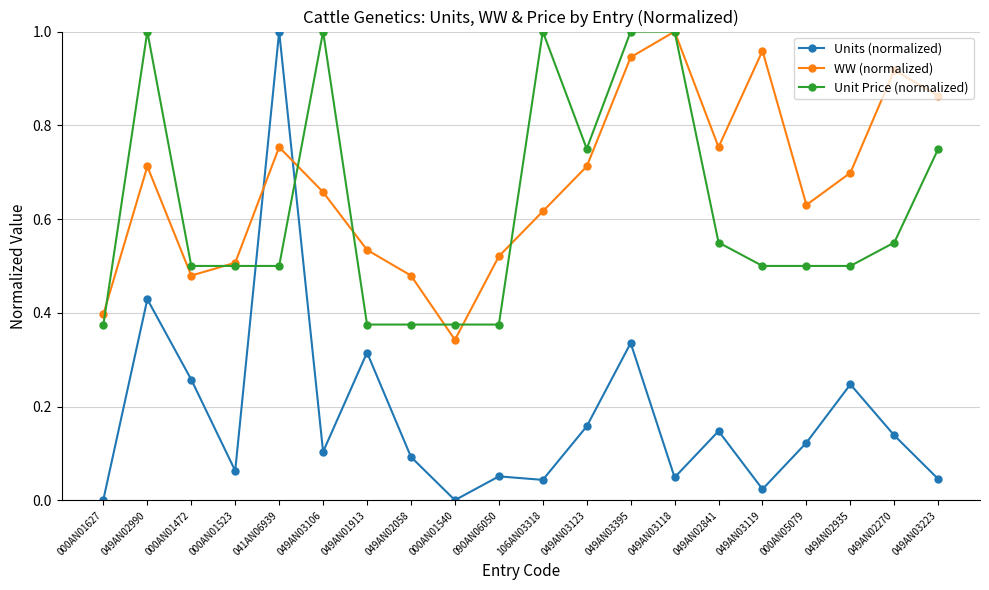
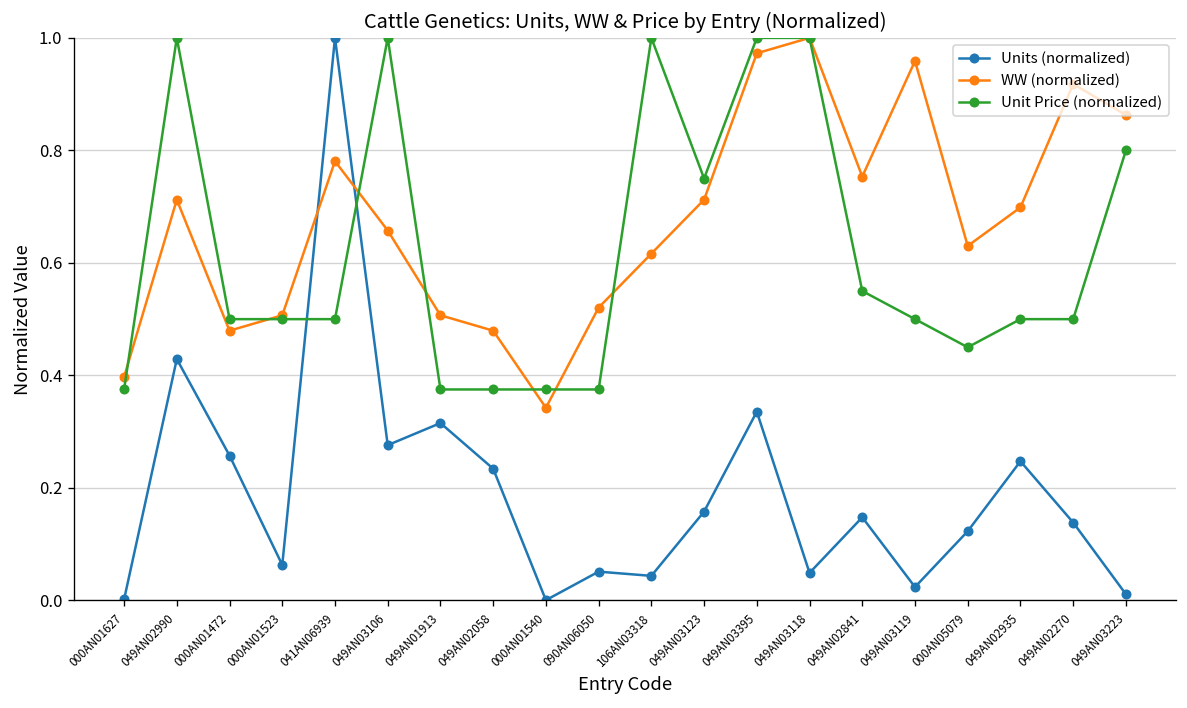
WW (normalized), 041AN06939: 0.75 -> 0.78
Units (normalized), 049AN03106: 0.10 -> 0.28
WW (normalized), 049AN01913: 0.53 -> 0.51
Units (normalized), 049AN02058: 0.09 -> 0.23
WW (normalized), 049AN03395: 0.95 -> 0.97
Unit Price (normalized), 000AN05079: 0.50 -> 0.45
Unit Price (normalized), 049AN02270: 0.55 -> 0.50
Units (normalized), 049AN03223: 0.05 -> 0.01
Unit Price (normalized), 049AN03223: 0.75 -> 0.80
